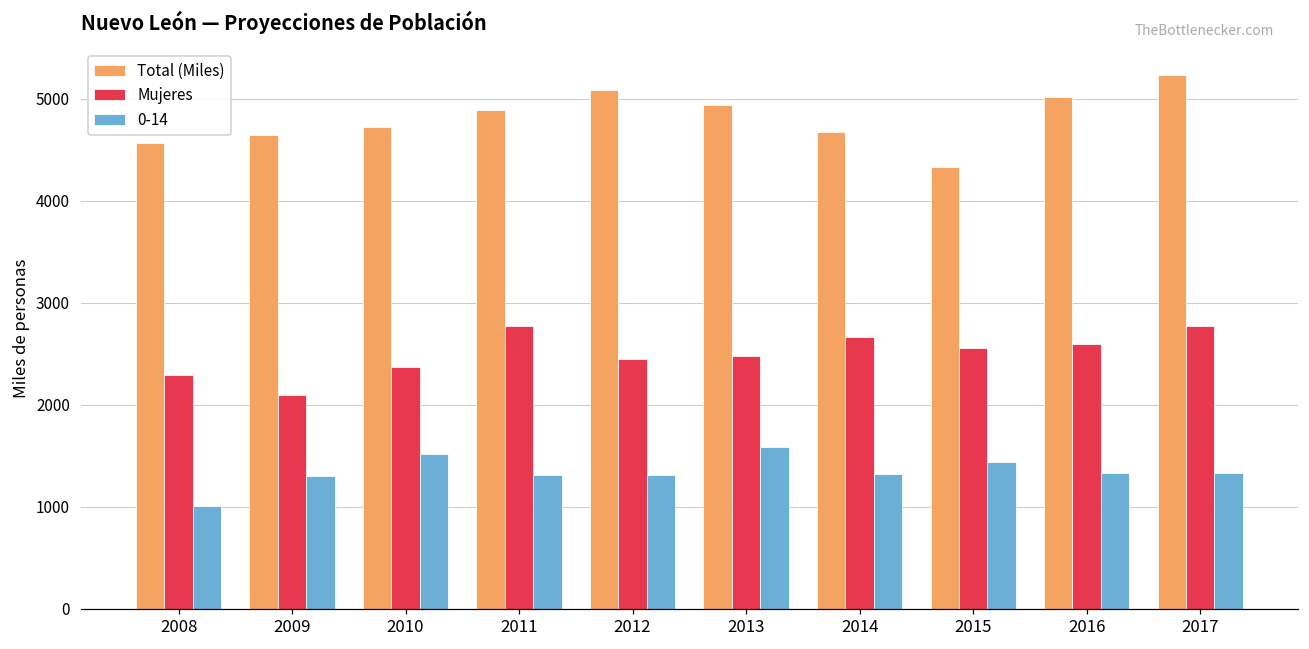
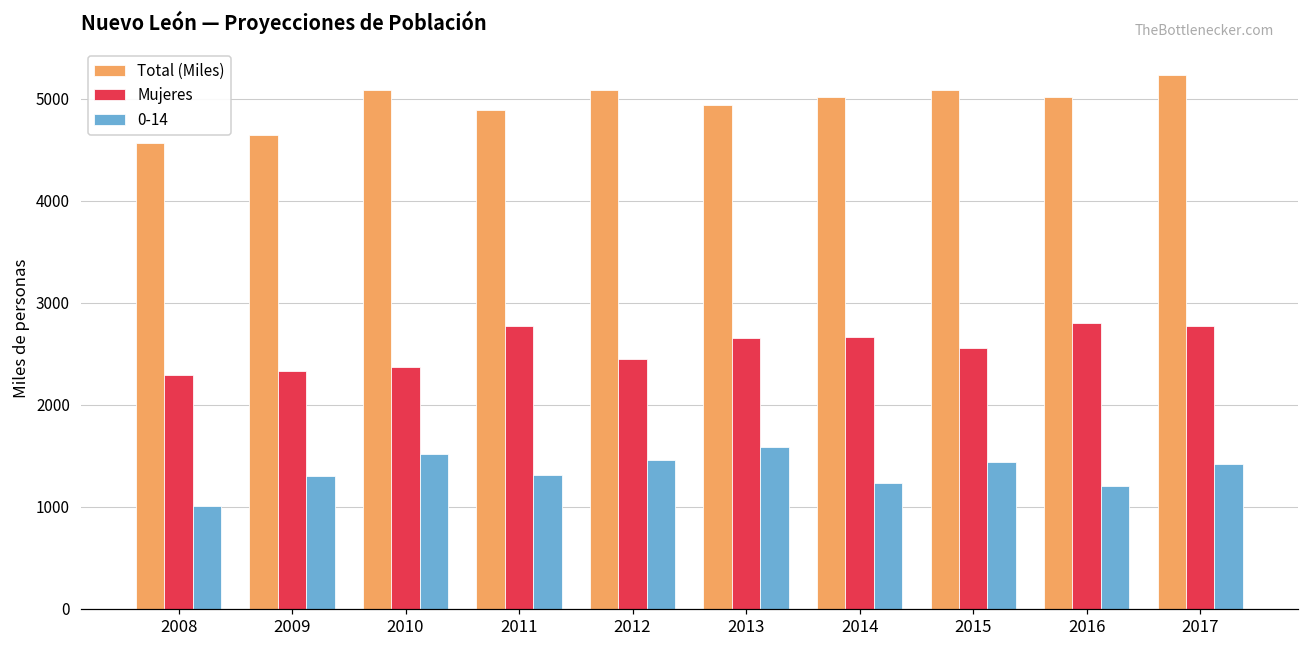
Mujeres, 2009: 2100 -> 2300
Total (Miles), 2010: 4700 -> 5100
0-14, 2012: 1300 -> 1500
Mujeres, 2013: 2500 -> 2700
Total (Miles), 2014: 4700 -> 5000
0-14, 2014: 1300 -> 1200
Total (Miles), 2015: 4300 -> 5100
Mujeres, 2016: 2600 -> 2800
0-14, 2016: 1300 -> 1200
0-14, 2017: 1300 -> 1400
